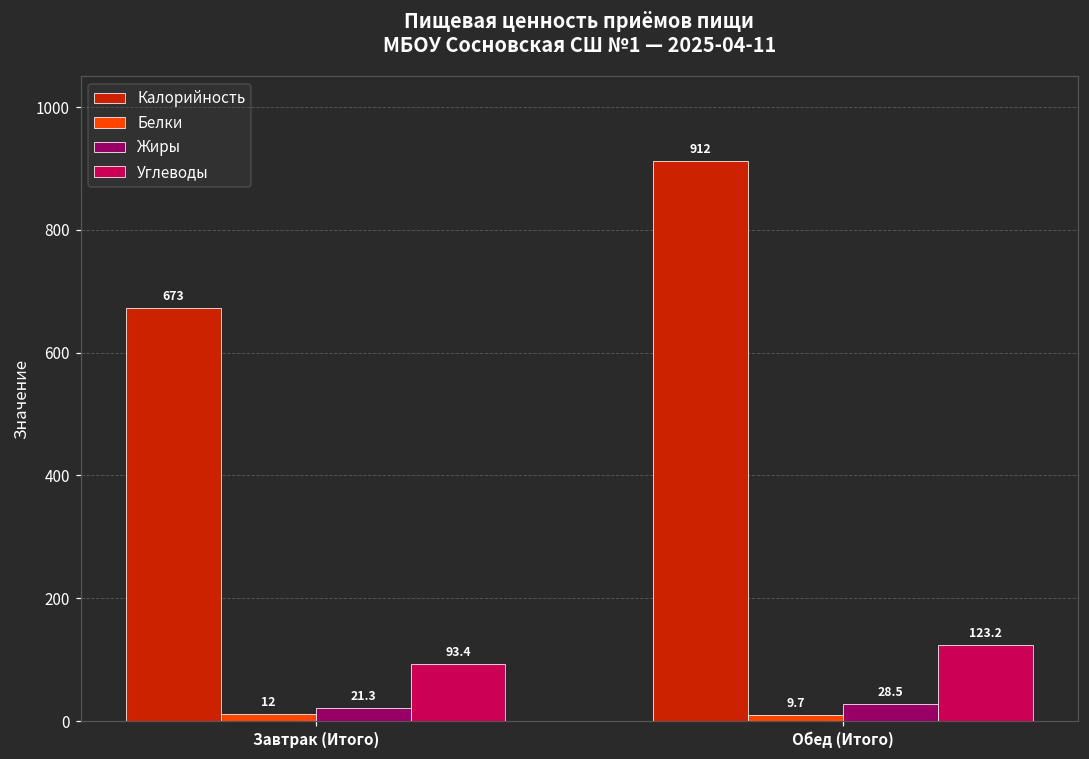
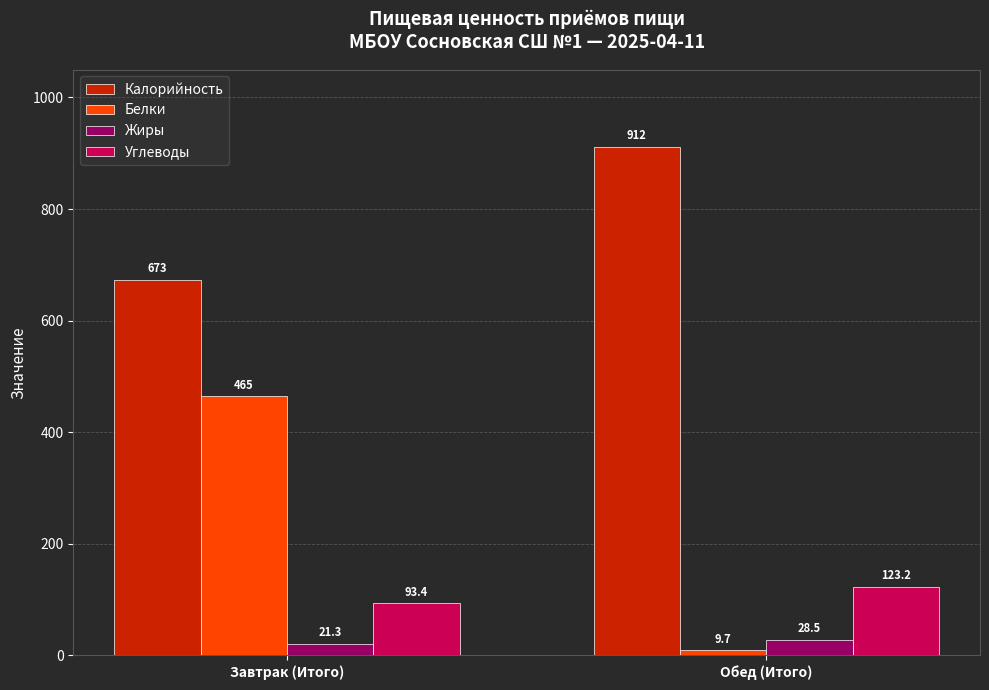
Белки, Завтрак (Итого): 12 -> 465
